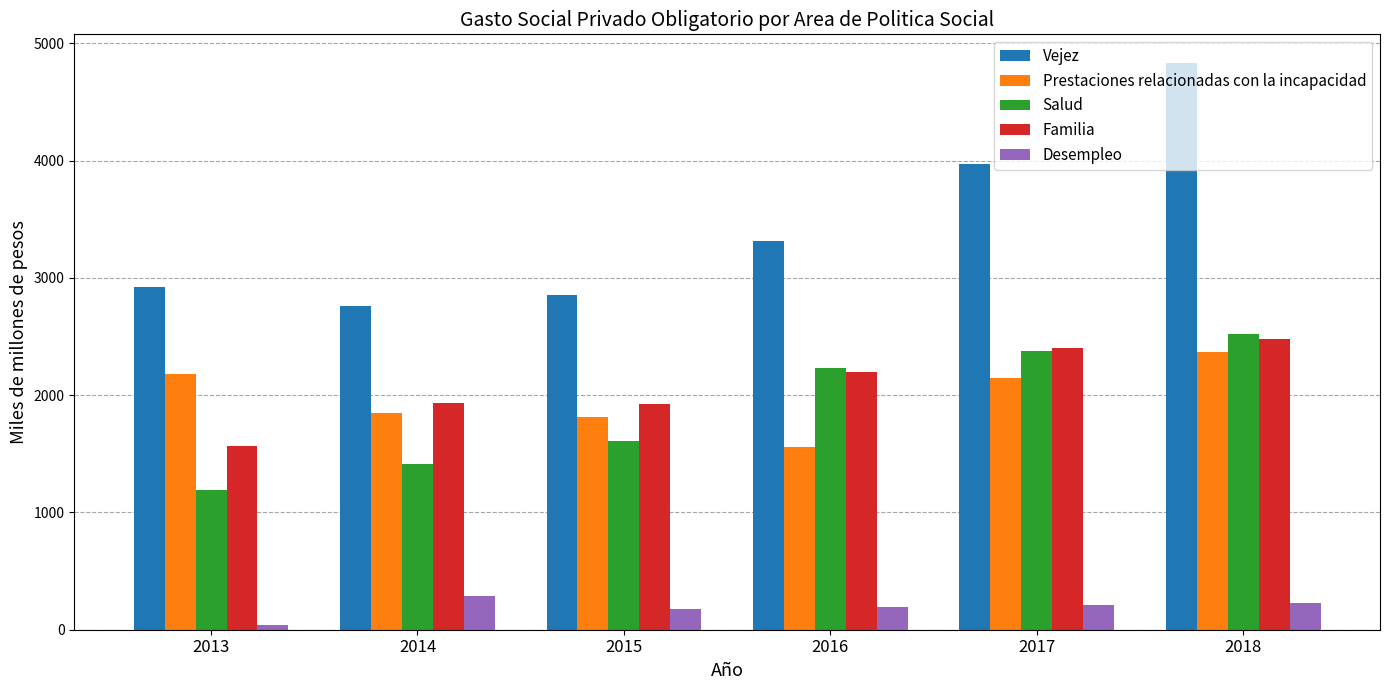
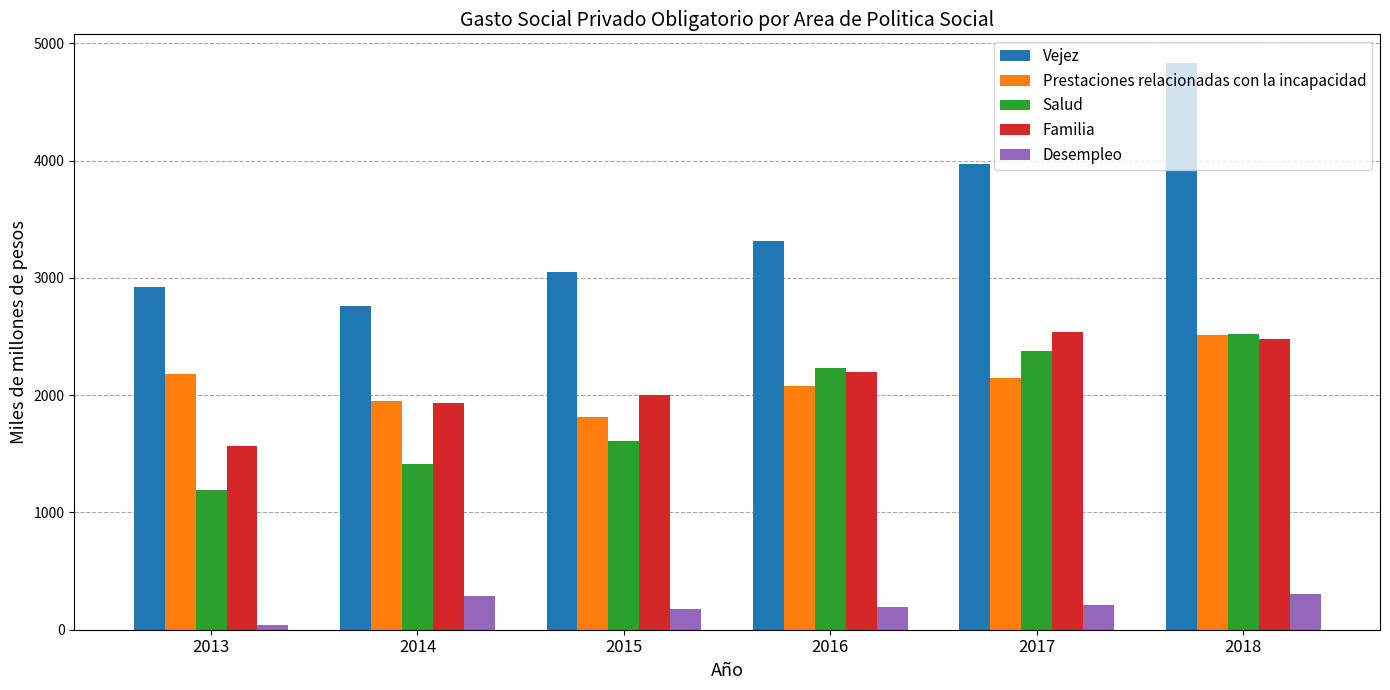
Prestaciones relacionadas con la incapacidad, 2014: 1850 -> 1950
Vejez, 2015: 2850 -> 3050
Familia, 2015: 1930 -> 2000
Prestaciones relacionadas con la incapacidad, 2016: 1560 -> 2070
Familia, 2017: 2400 -> 2530
Prestaciones relacionadas con la incapacidad, 2018: 2370 -> 2510
Desempleo, 2018: 230 -> 310
